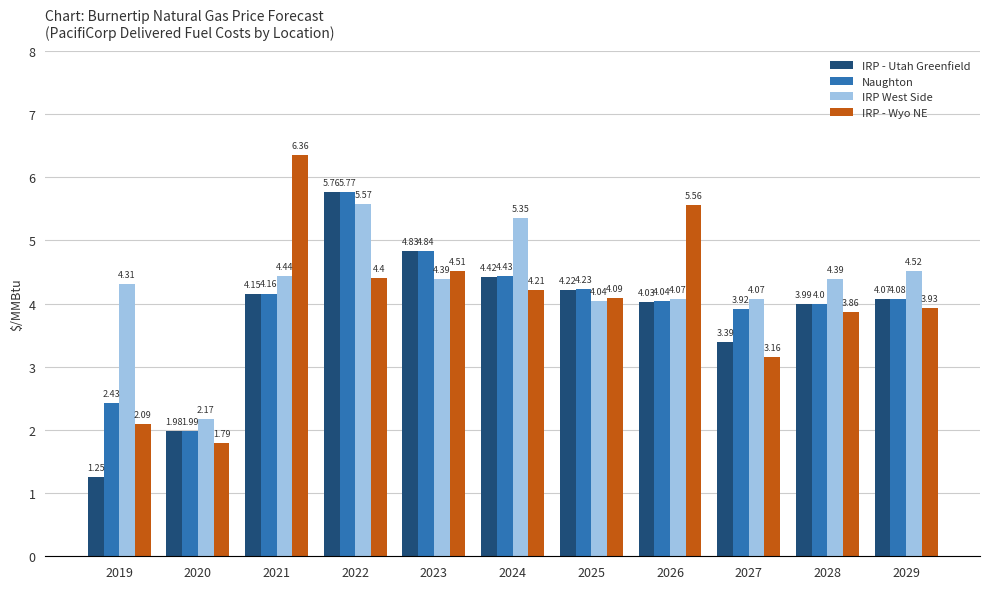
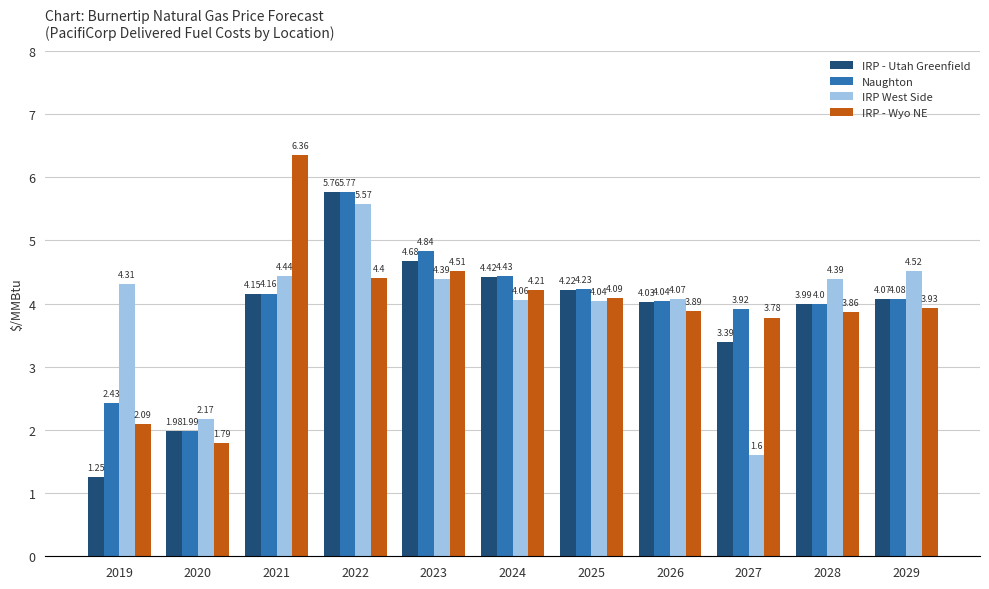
IRP - Utah Greenfield, 2023: 4.83 -> 4.68
IRP West Side, 2024: 5.35 -> 4.06
IRP - Wyo NE, 2026: 5.56 -> 3.89
IRP West Side, 2027: 4.07 -> 1.6
IRP - Wyo NE, 2027: 3.16 -> 3.78
